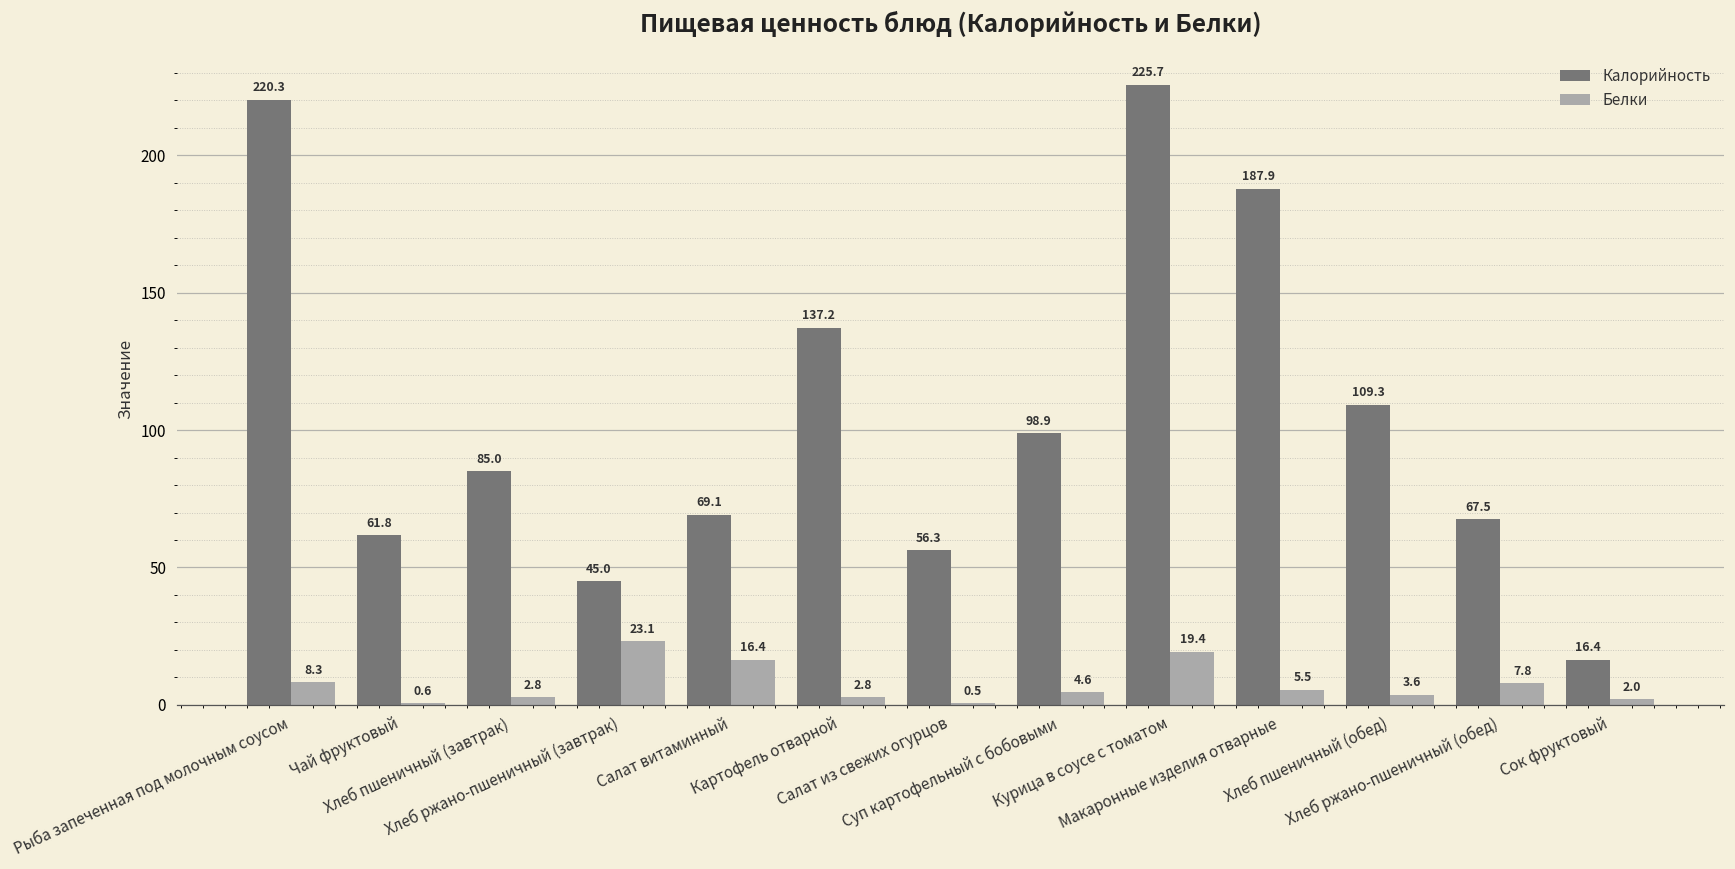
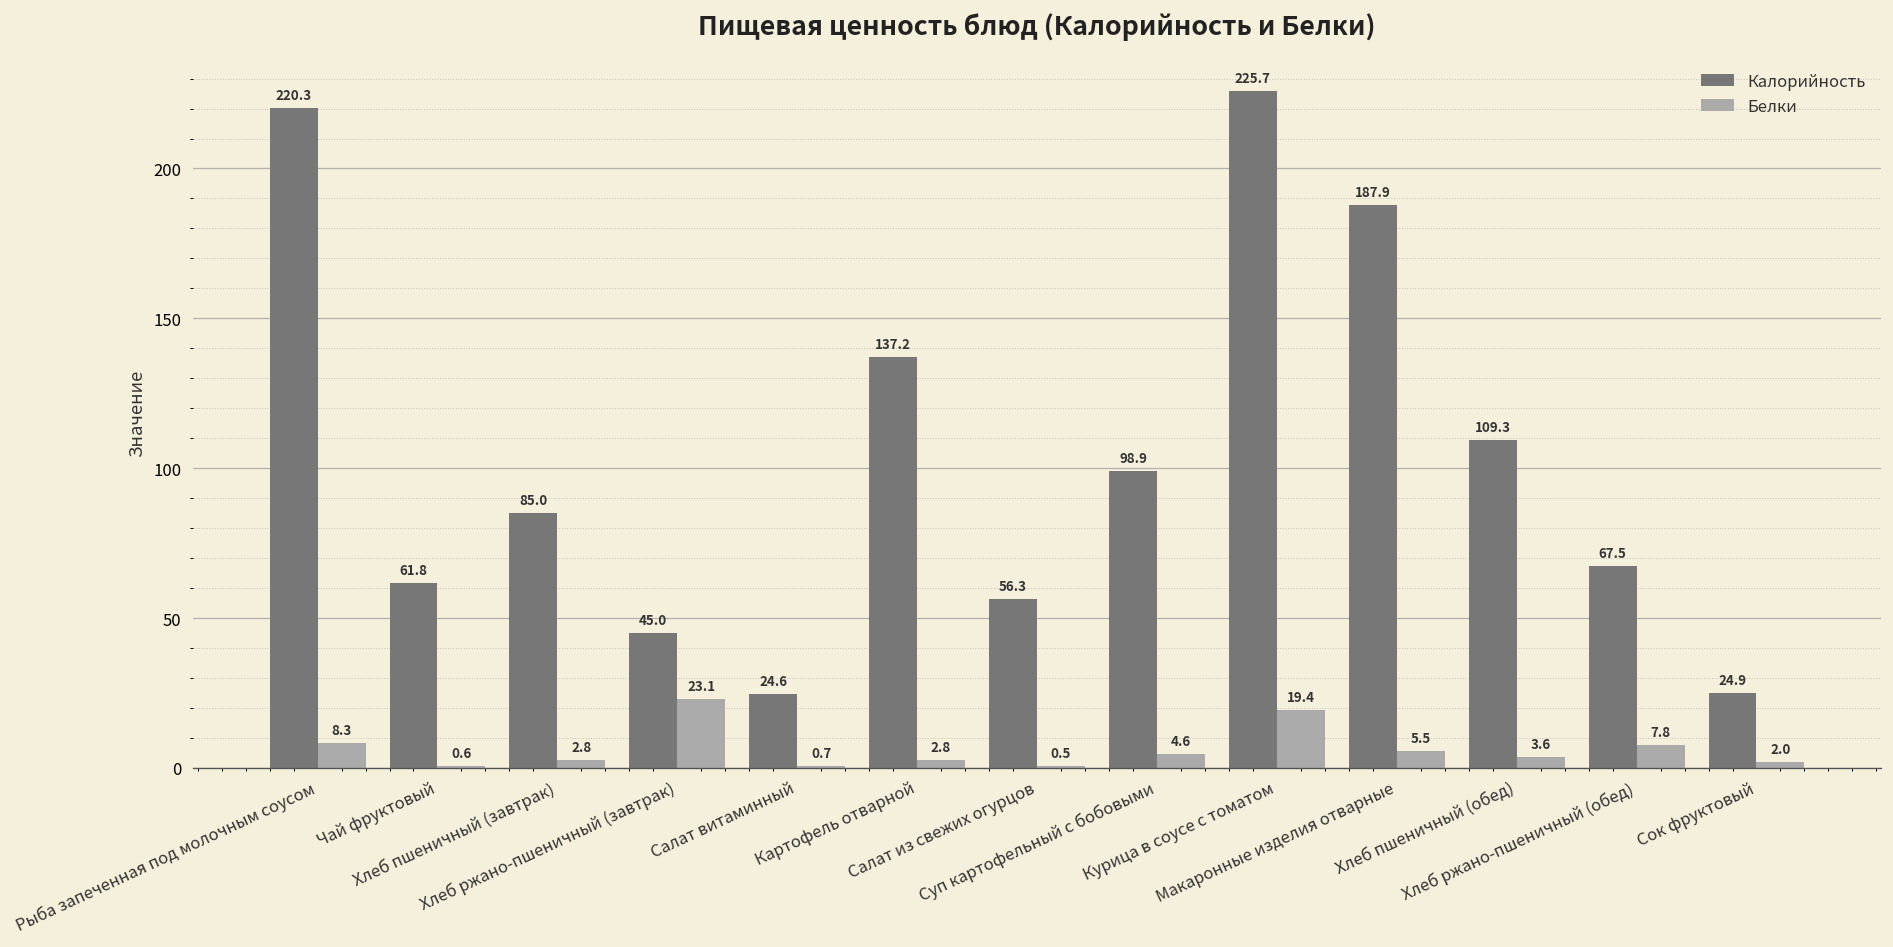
Калорийность, Салат витаминный: 69.1 -> 24.6
Белки, Салат витаминный: 16.4 -> 0.7
Калорийность, Сок фруктовый: 16.4 -> 24.9
